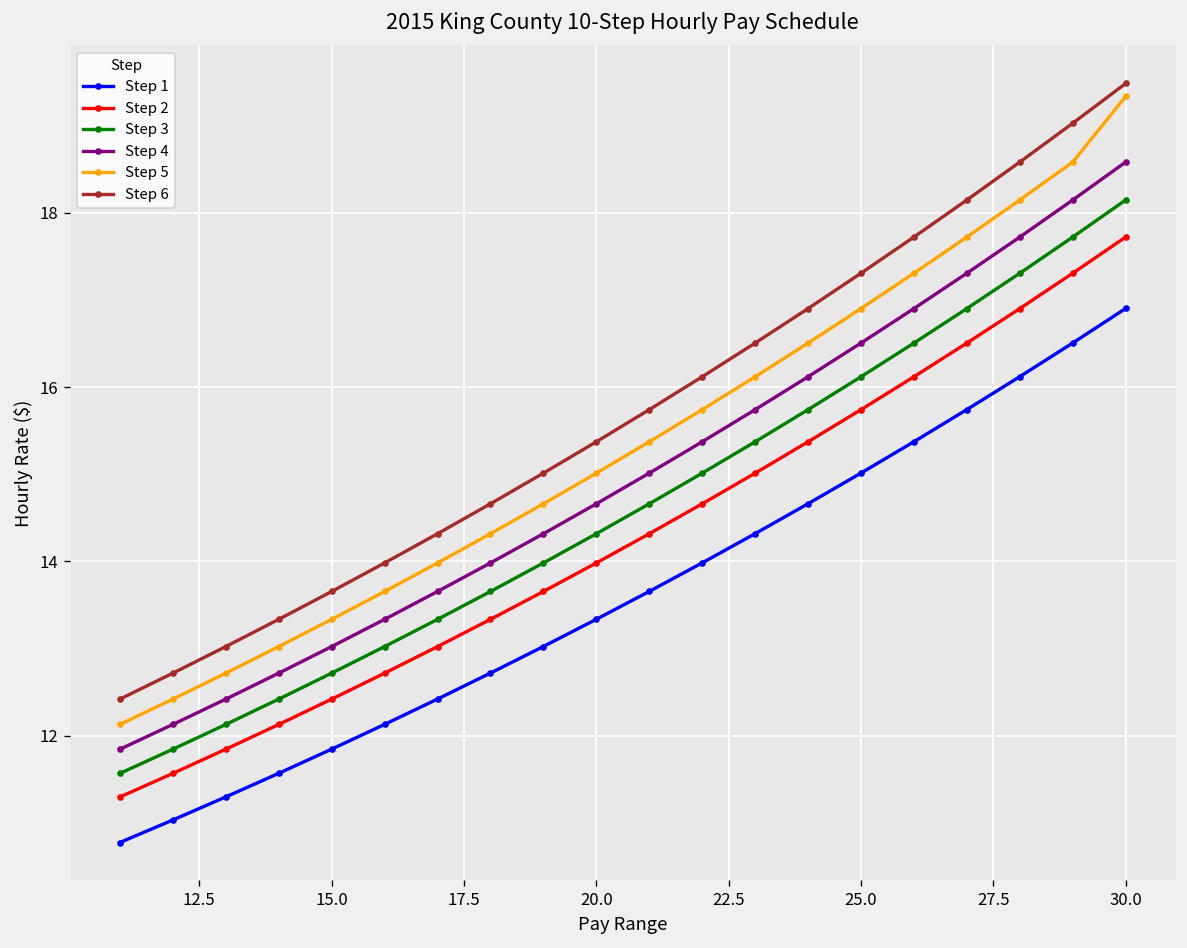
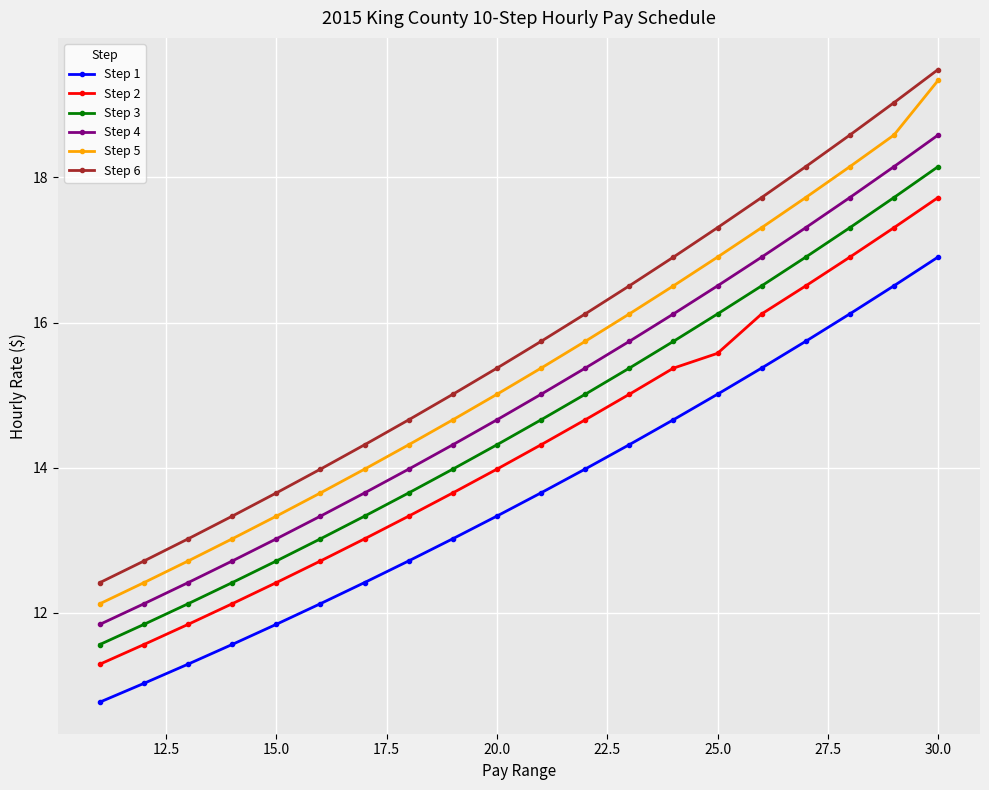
Step 2, 25.0: 15.7 -> 15.6
